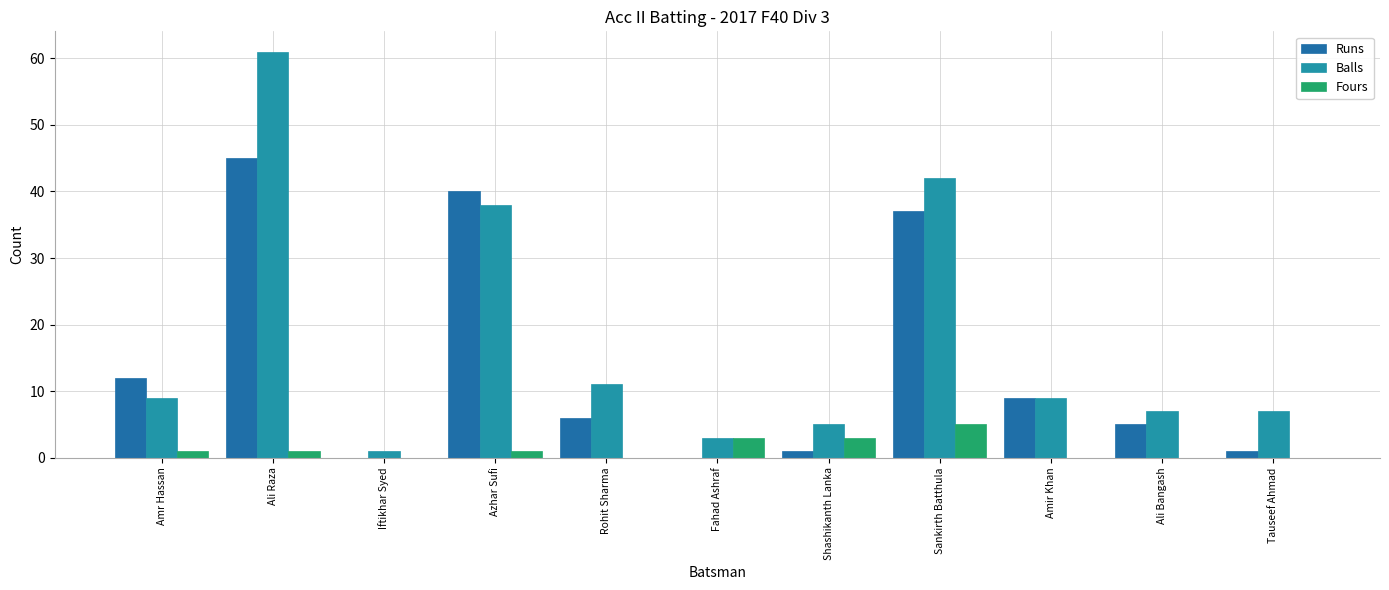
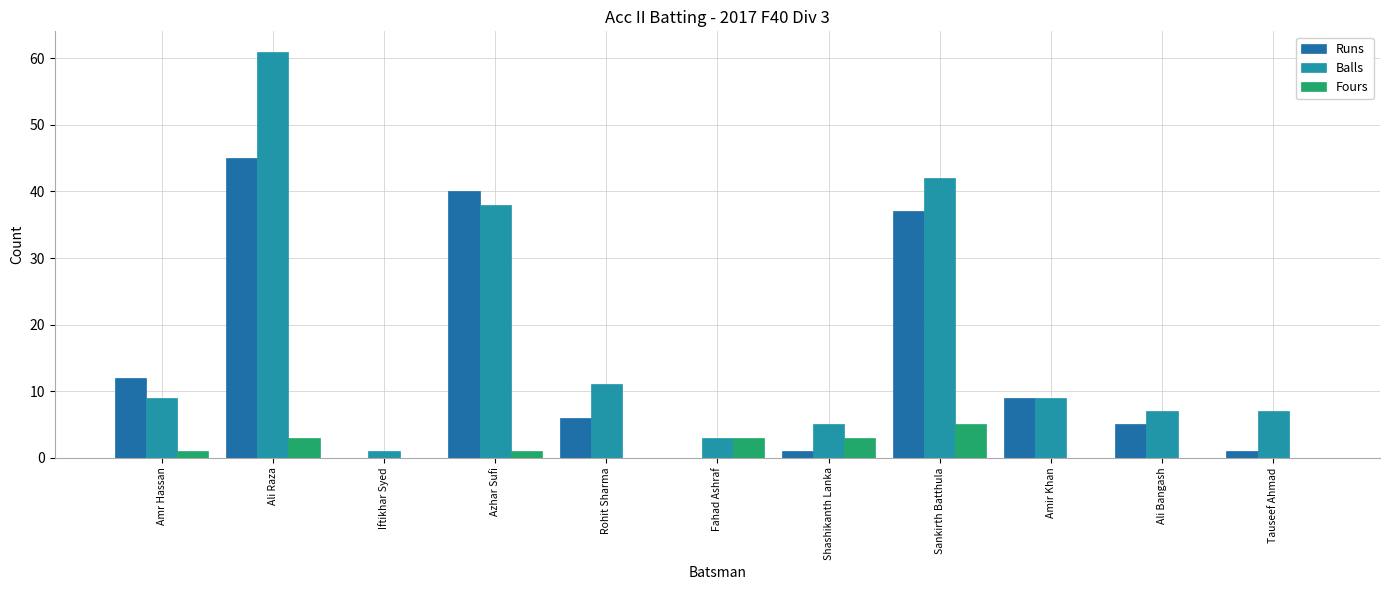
Fours, Ali Raza: 1 -> 3
